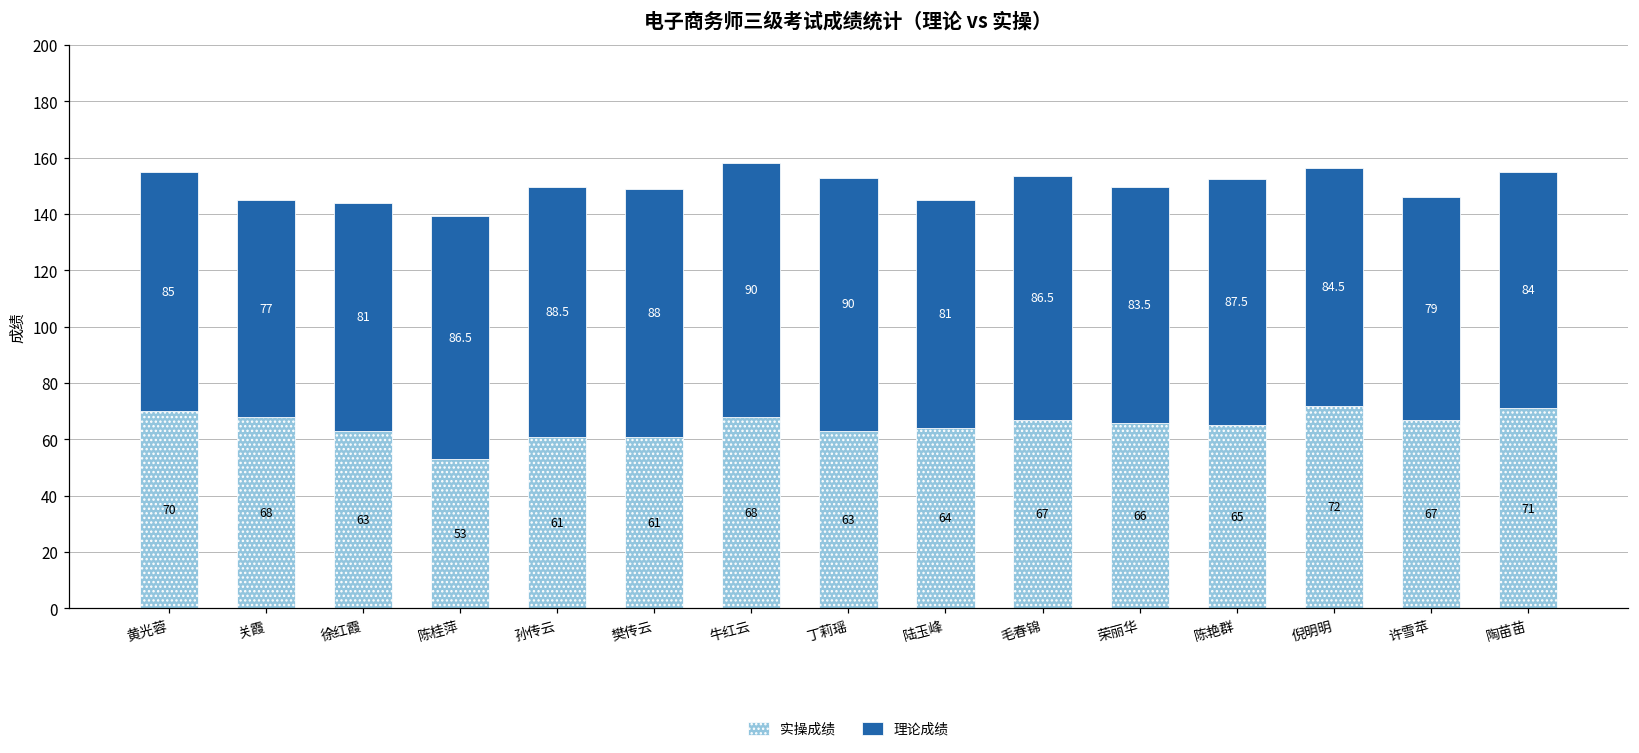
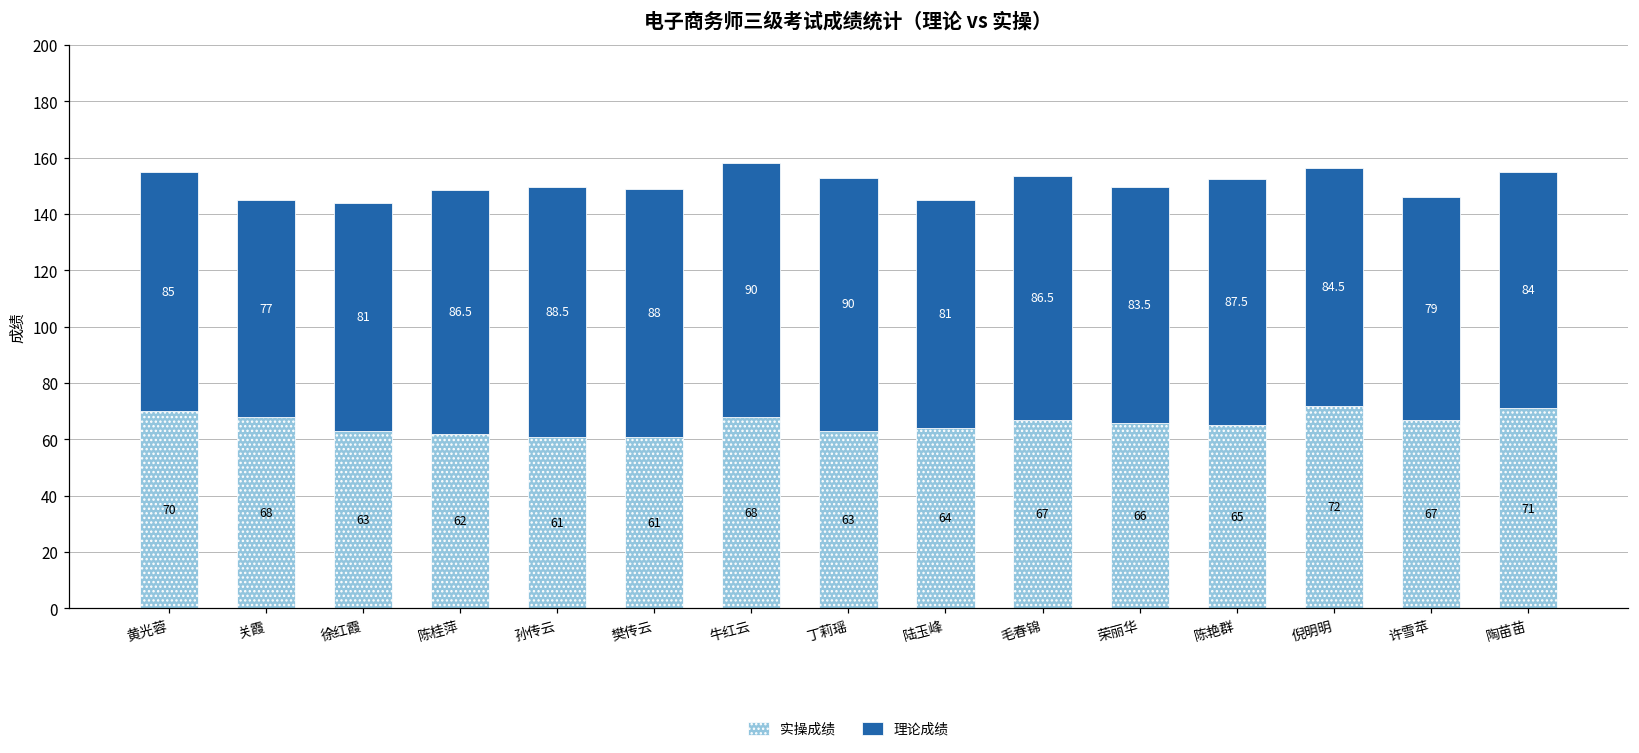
实操成绩, 陈桂萍: 53 -> 62
